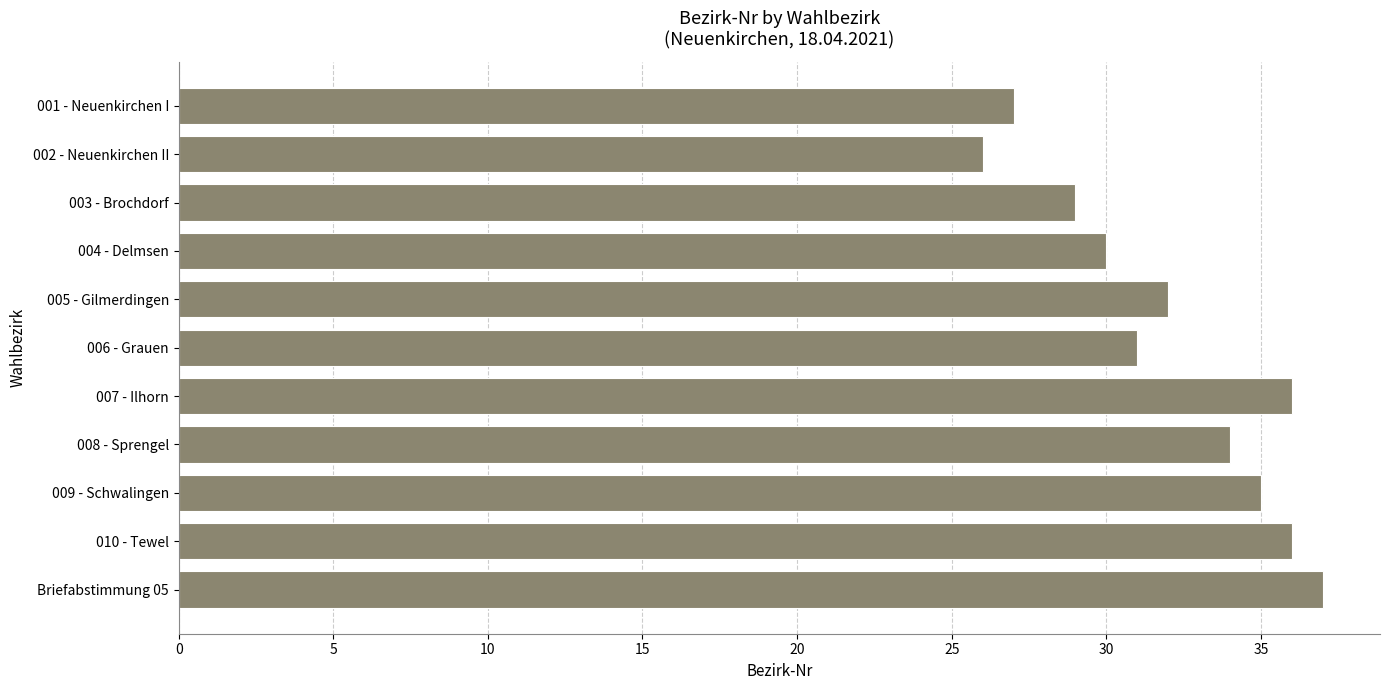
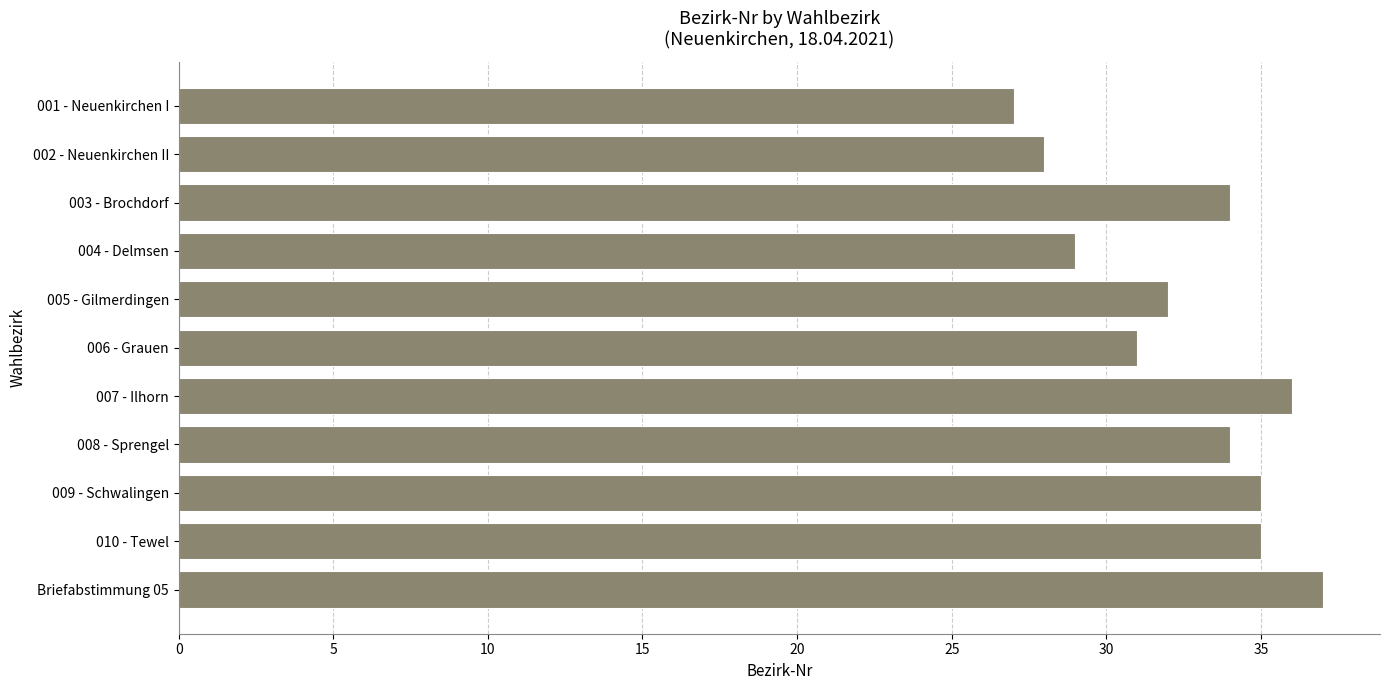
002 - Neuenkirchen II: 26 -> 28
003 - Brochdorf: 29 -> 34
004 - Delmsen: 30 -> 29
010 - Tewel: 36 -> 35
